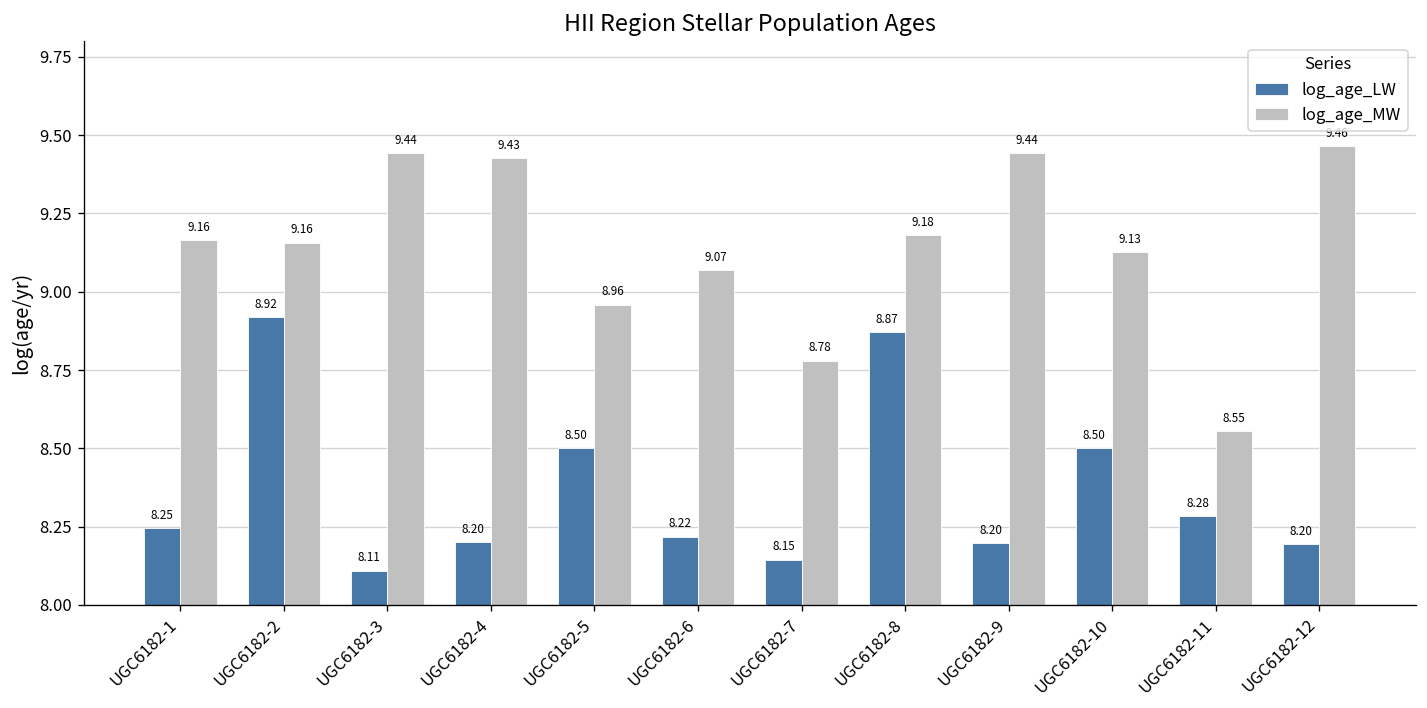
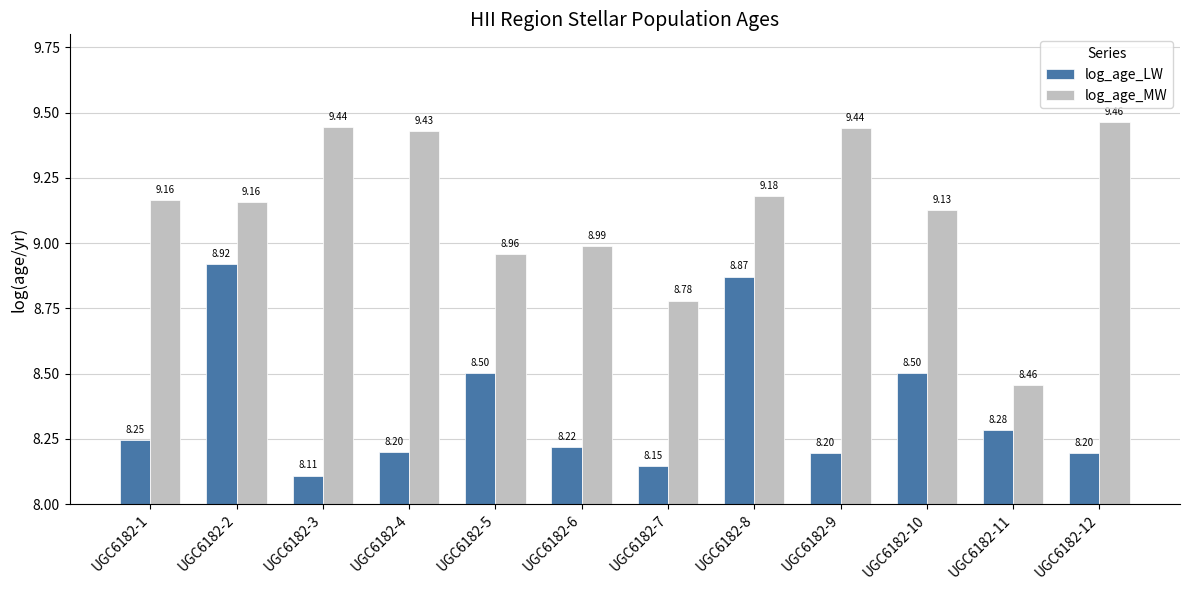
log_age_MW, UGC6182-6: 9.07 -> 8.99
log_age_MW, UGC6182-11: 8.55 -> 8.46
